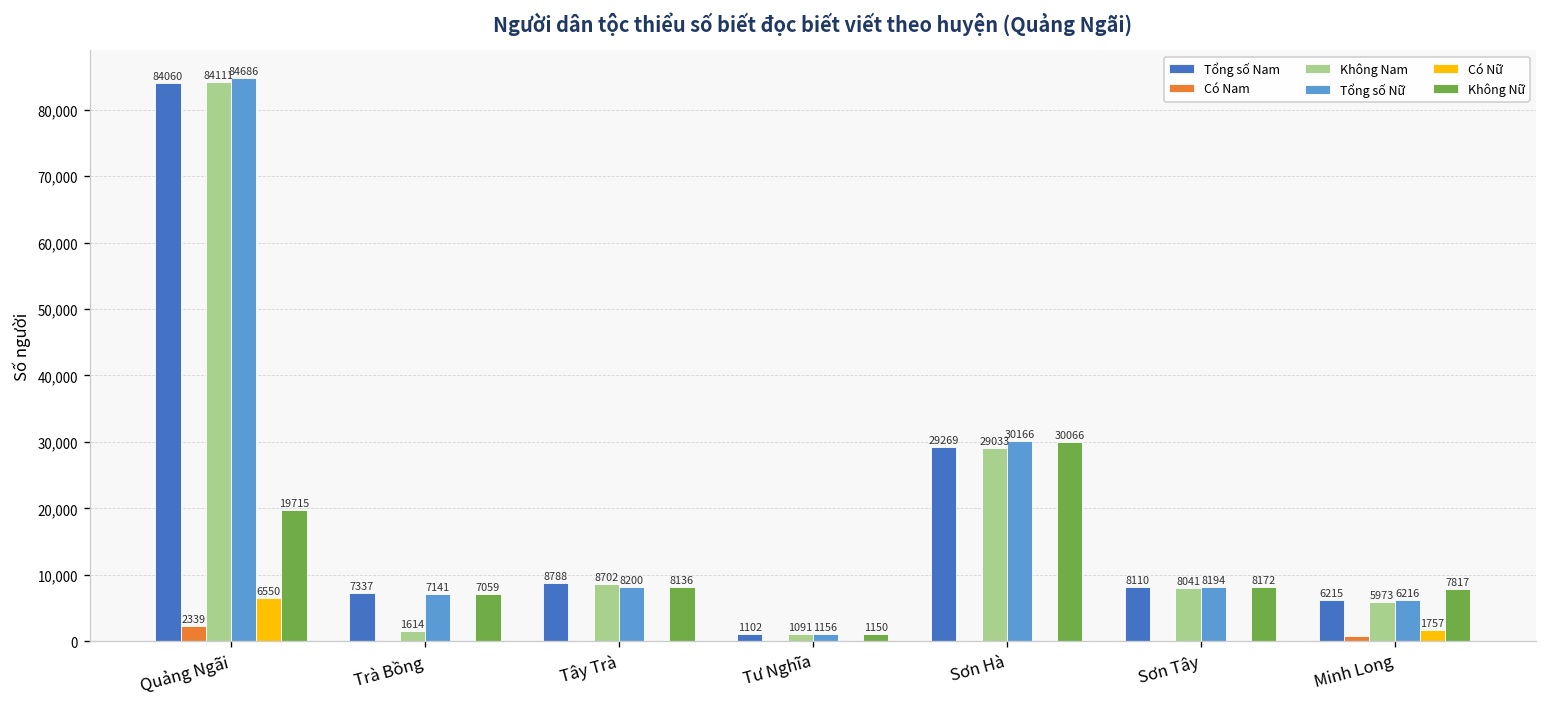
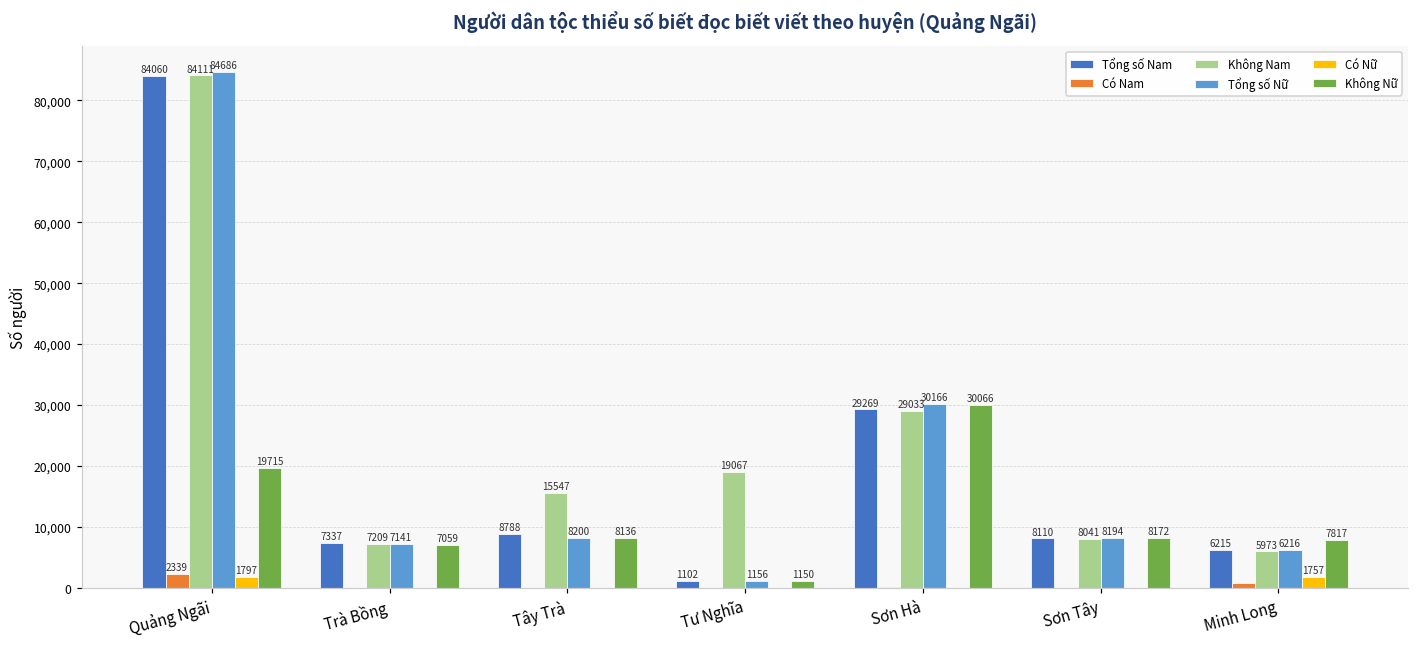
Có Nữ, Quảng Ngãi: 6550 -> 1797
Không Nam, Trà Bồng: 1614 -> 7209
Không Nam, Tây Trà: 8702 -> 15547
Không Nam, Tư Nghĩa: 1091 -> 19067
